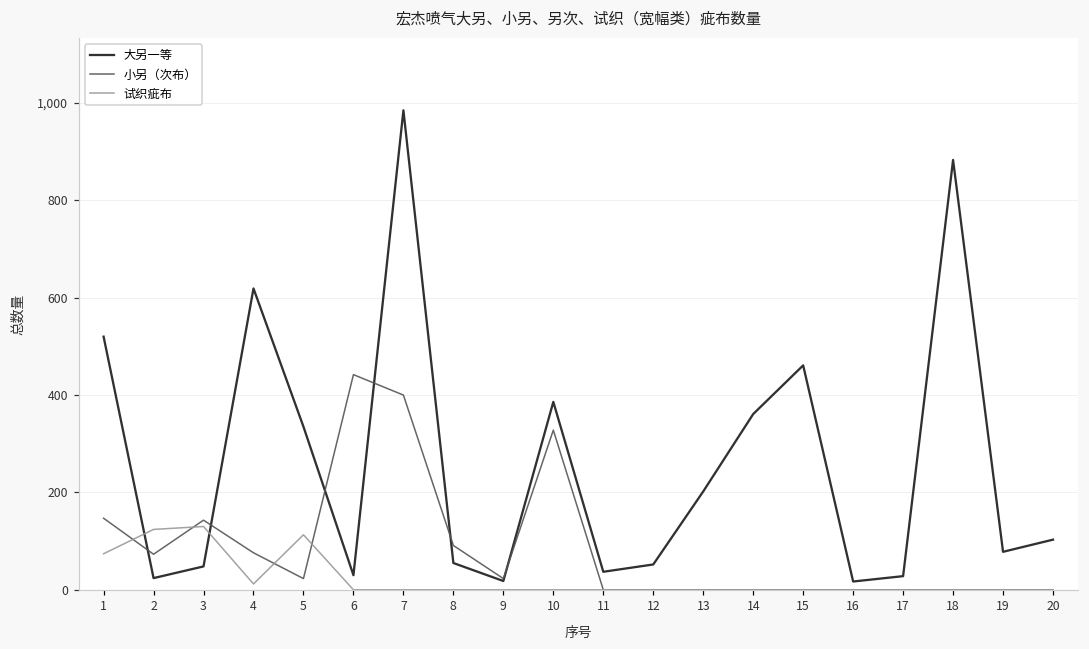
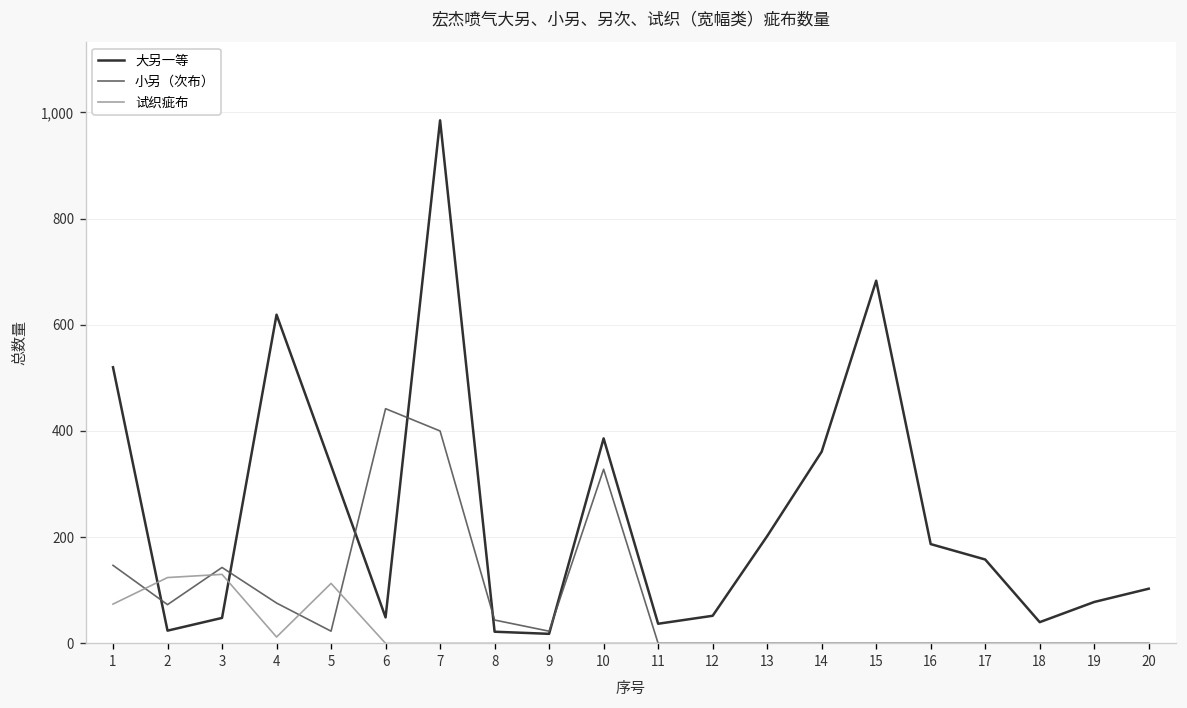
大另一等, 6: 30 -> 50
大另一等, 8: 60 -> 20
小另（次布）, 8: 90 -> 40
大另一等, 15: 460 -> 680
大另一等, 16: 20 -> 190
大另一等, 17: 30 -> 160
大另一等, 18: 880 -> 40
